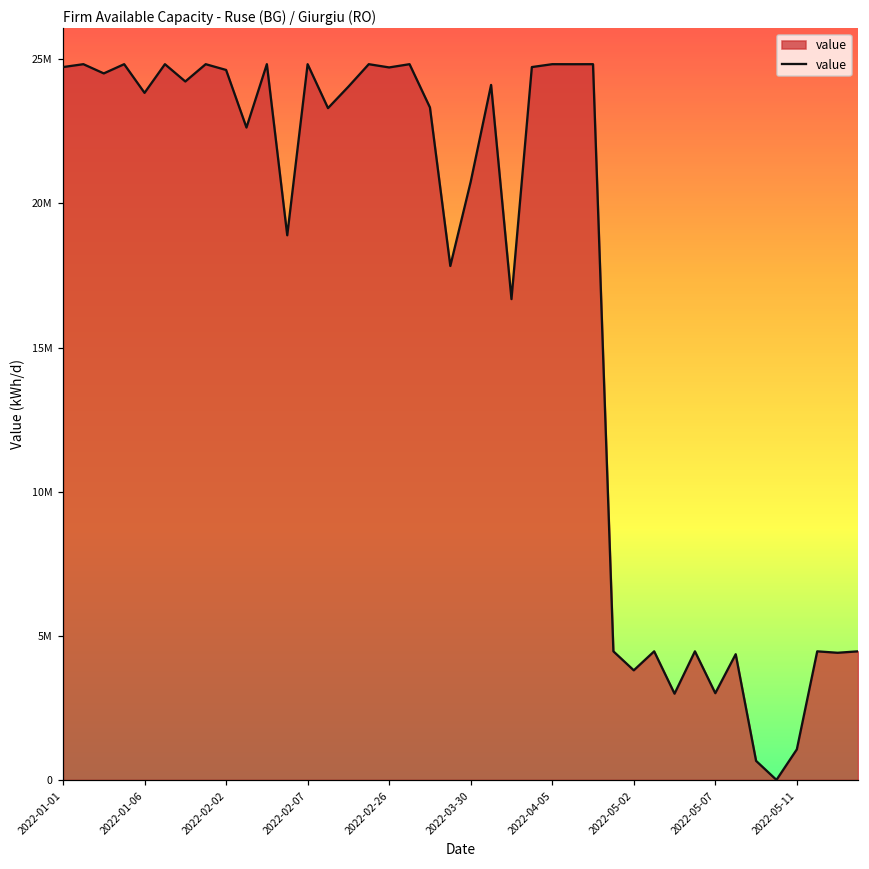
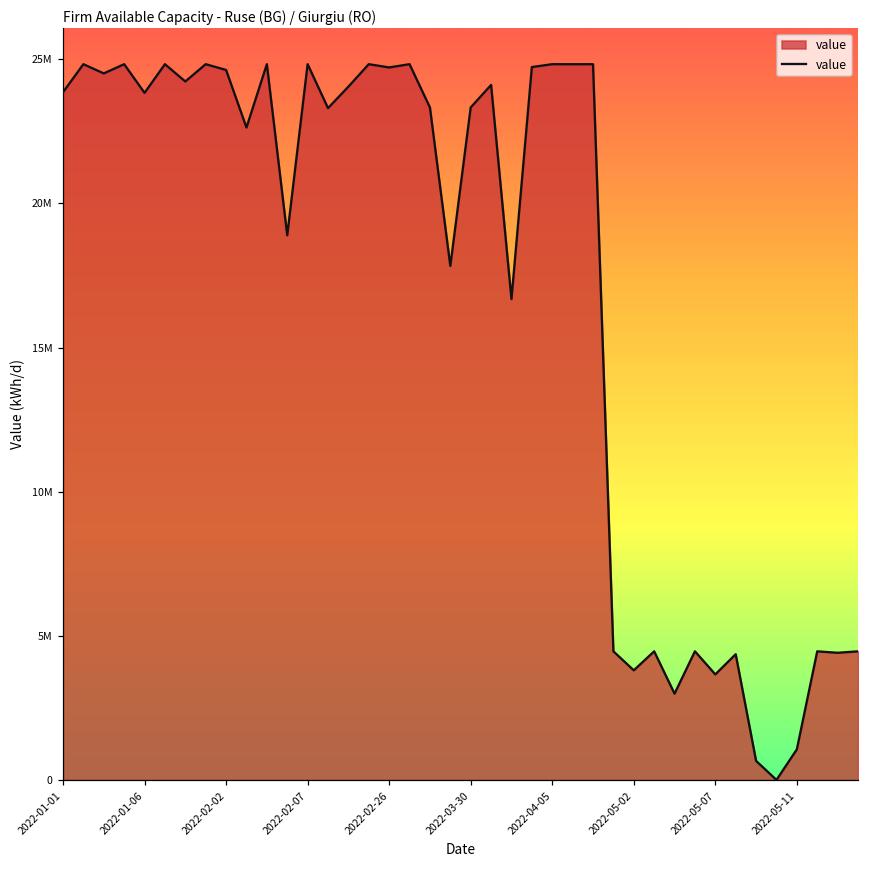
2022-01-01: 24700000 -> 23900000
2022-03-30: 20800000 -> 23300000
2022-05-07: 3000000 -> 3700000
